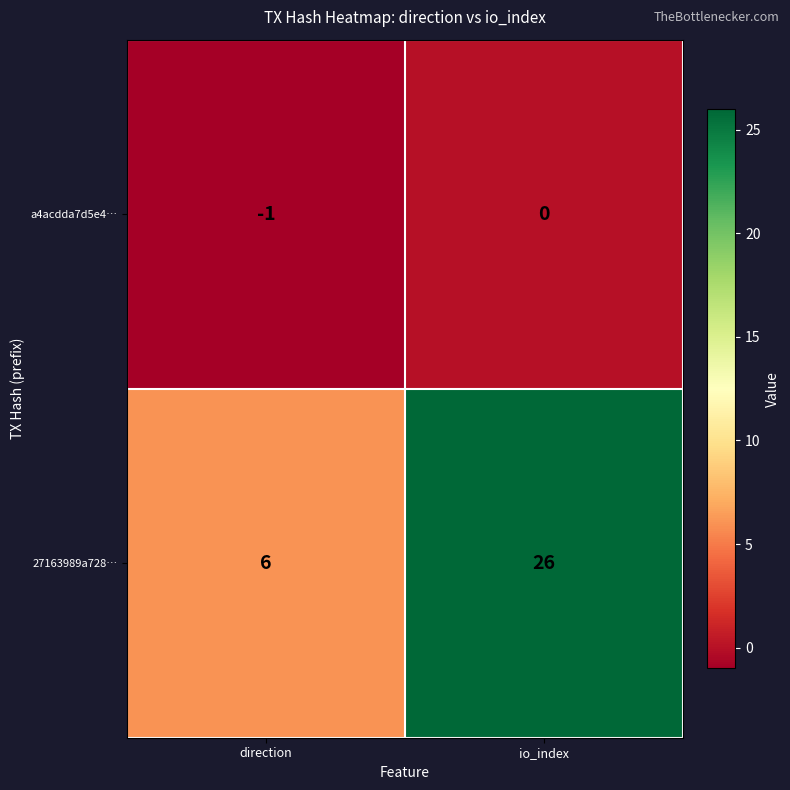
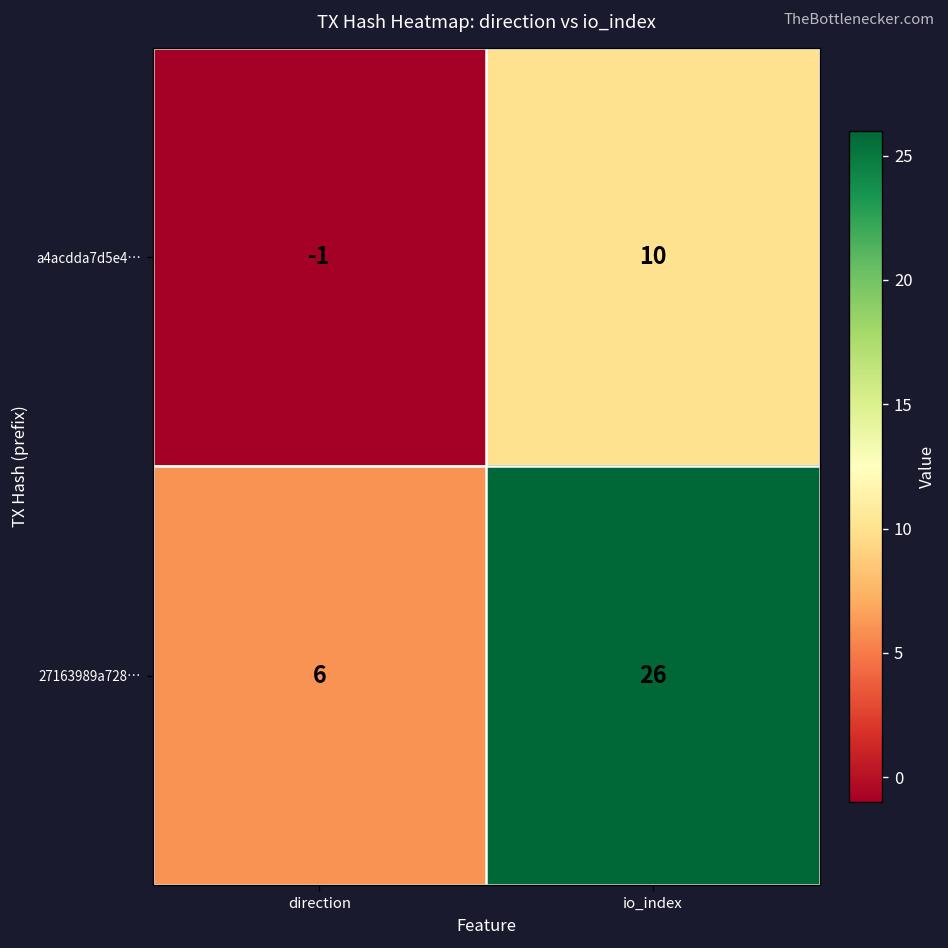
a4acdda7d5e4…, io_index: 0 -> 10
